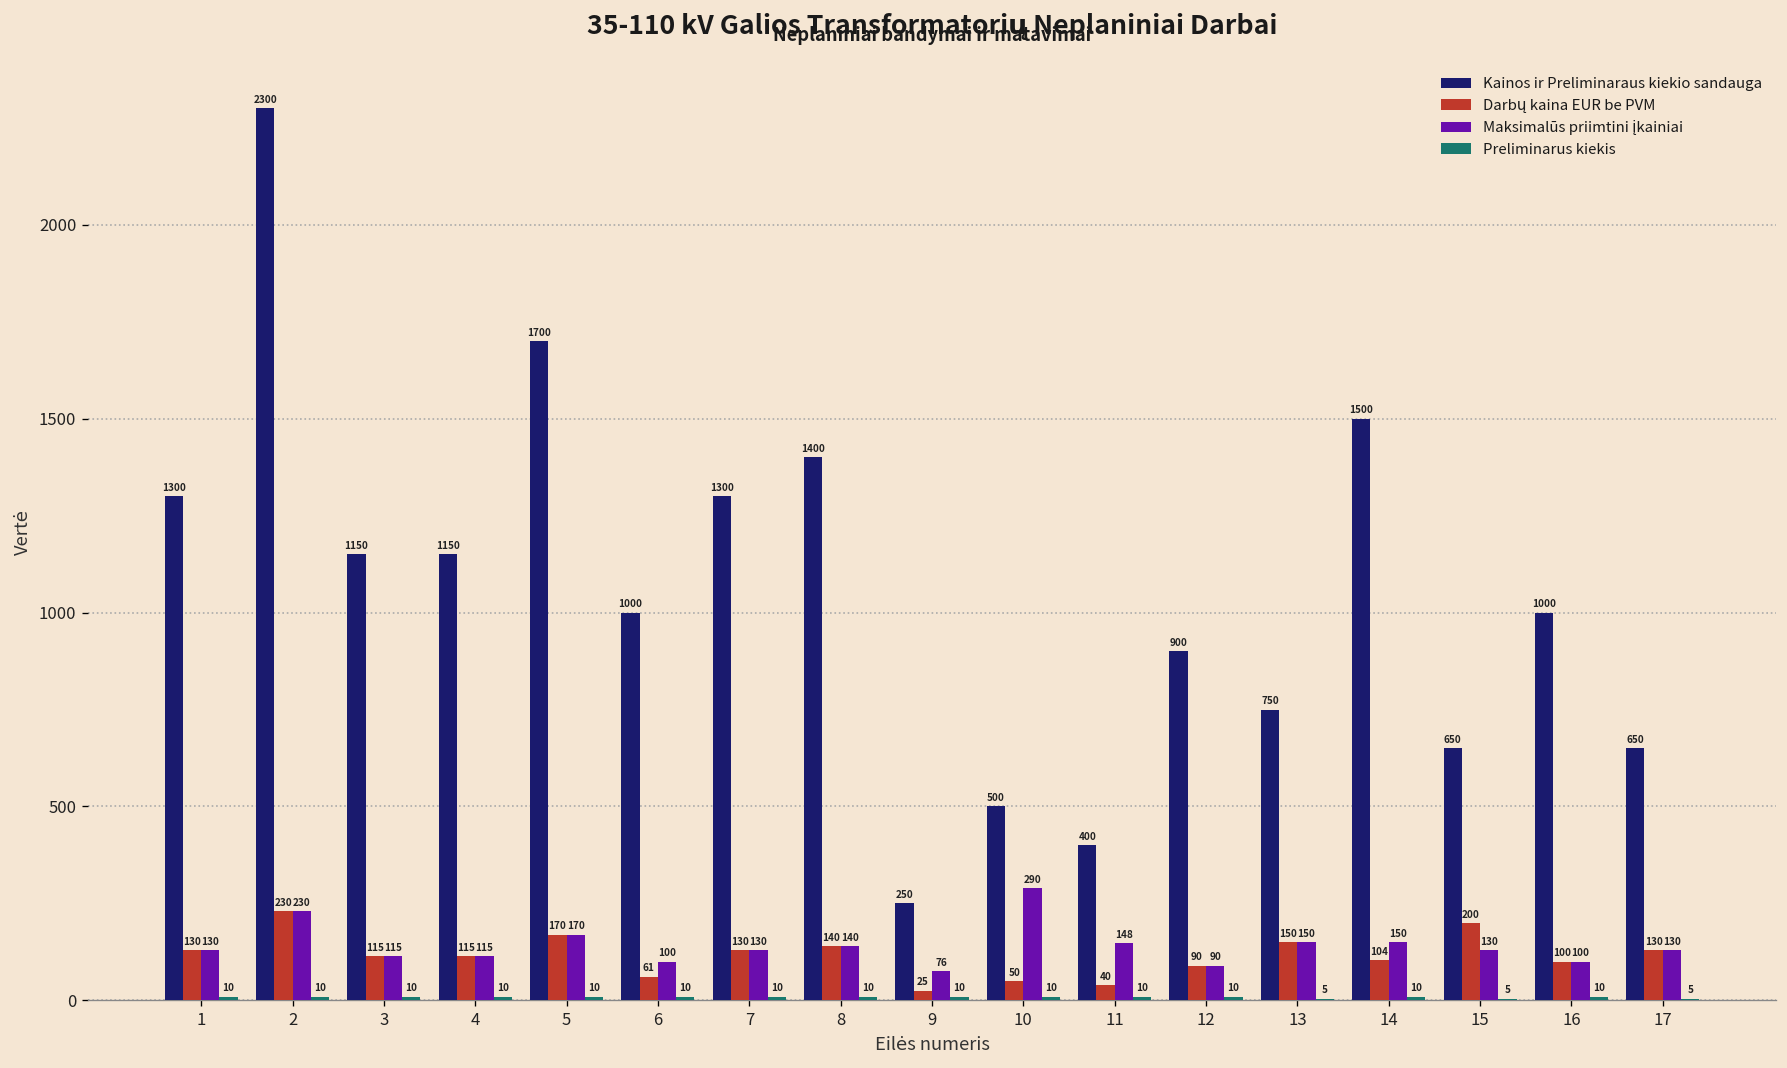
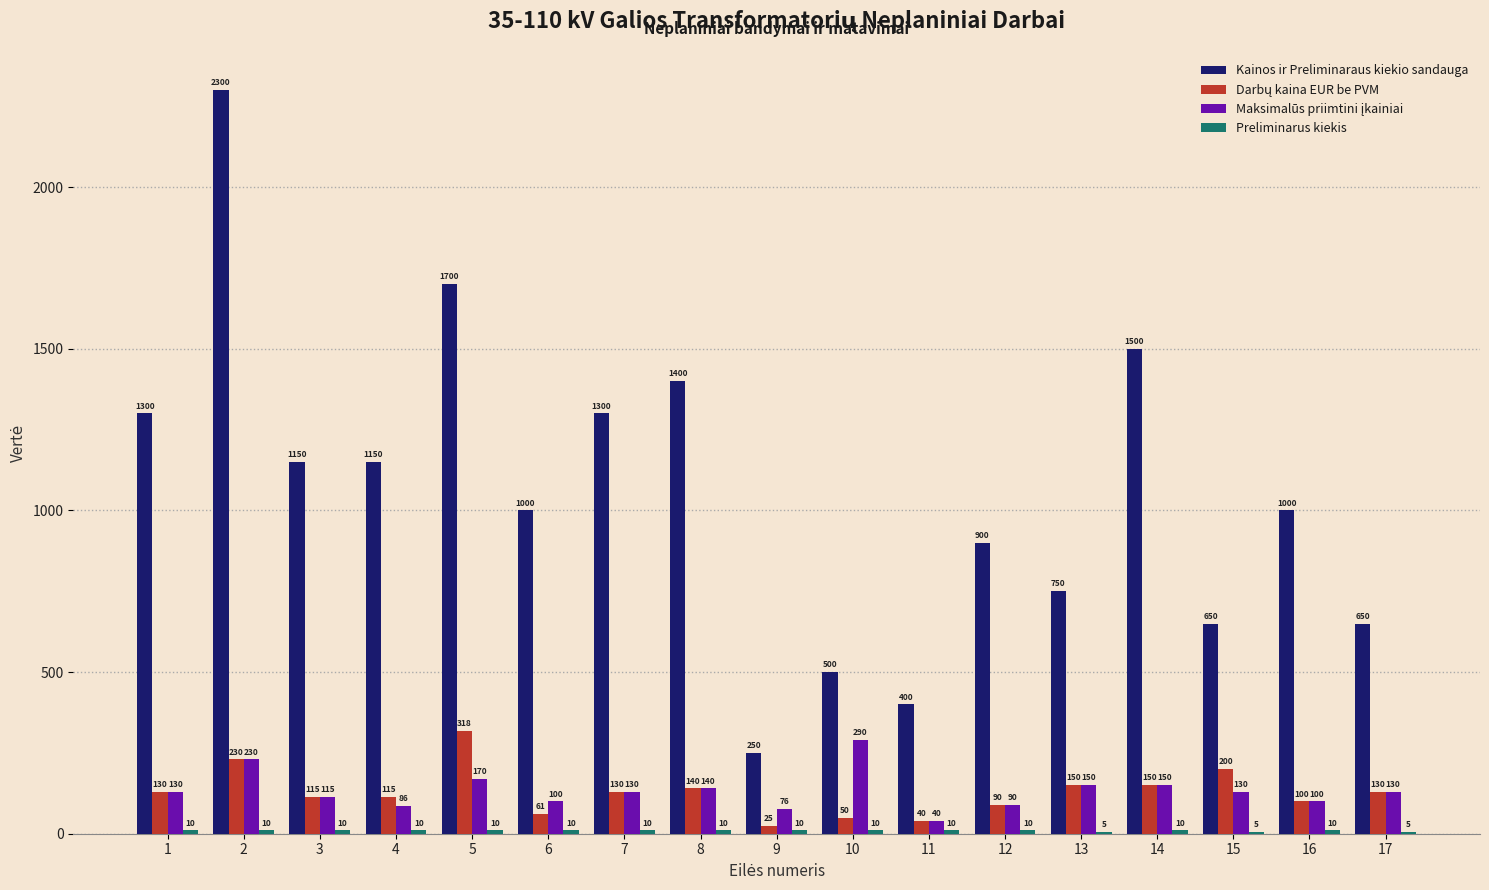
Maksimalūs priimtini įkainiai, 4: 115 -> 86
Darbų kaina EUR be PVM, 5: 170 -> 318
Maksimalūs priimtini įkainiai, 11: 148 -> 40
Darbų kaina EUR be PVM, 14: 104 -> 150
